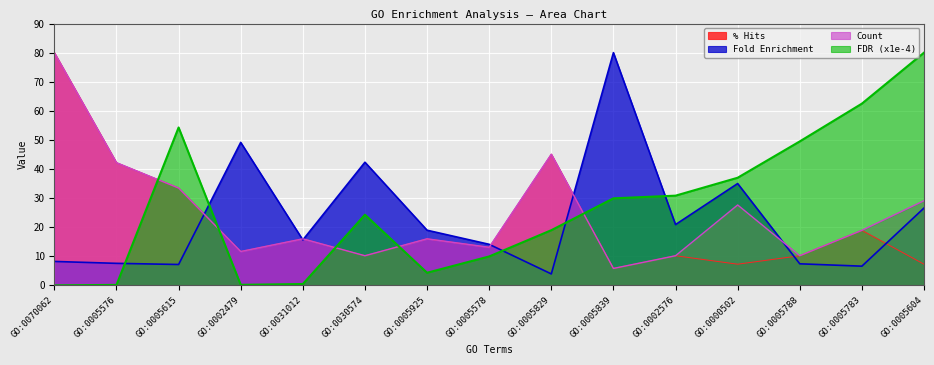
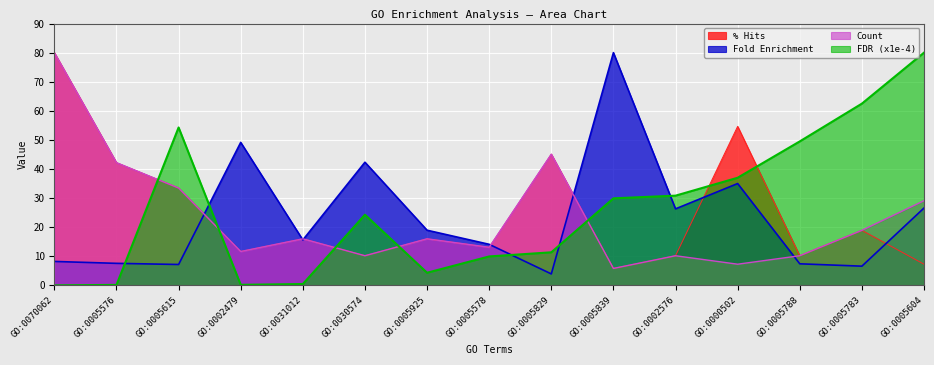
FDR (x1e-4), GO:0005829: 19 -> 11
Fold Enrichment, GO:0002576: 21 -> 26
% Hits, GO:0000502: 7 -> 55
Count, GO:0000502: 28 -> 7
